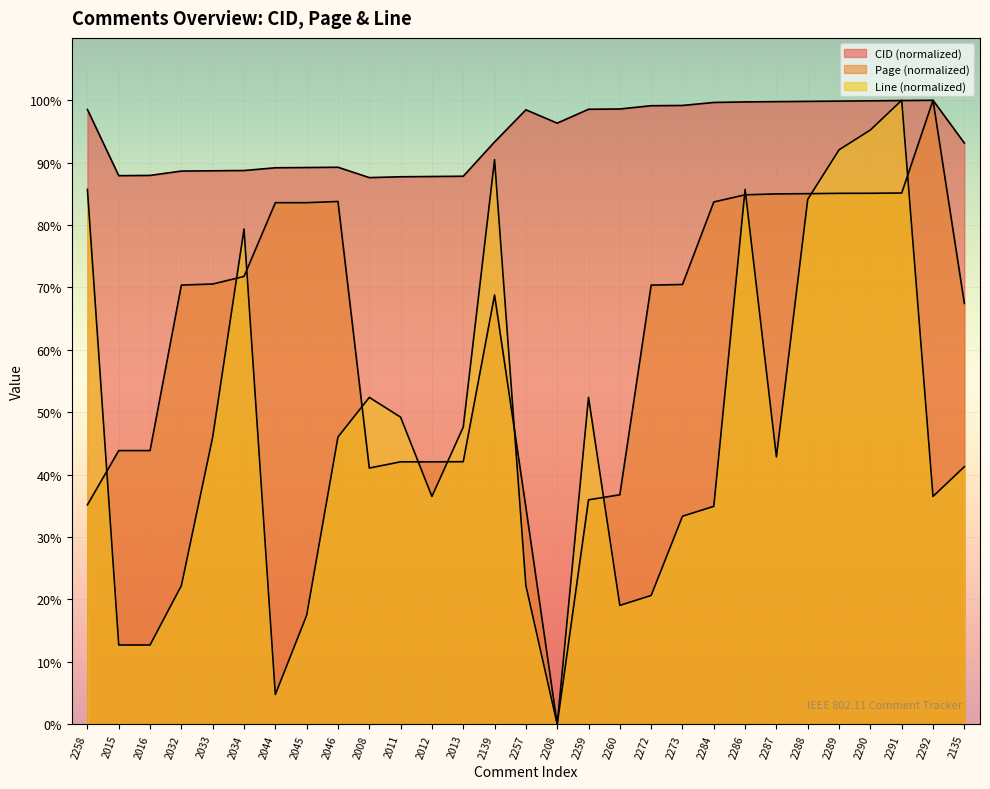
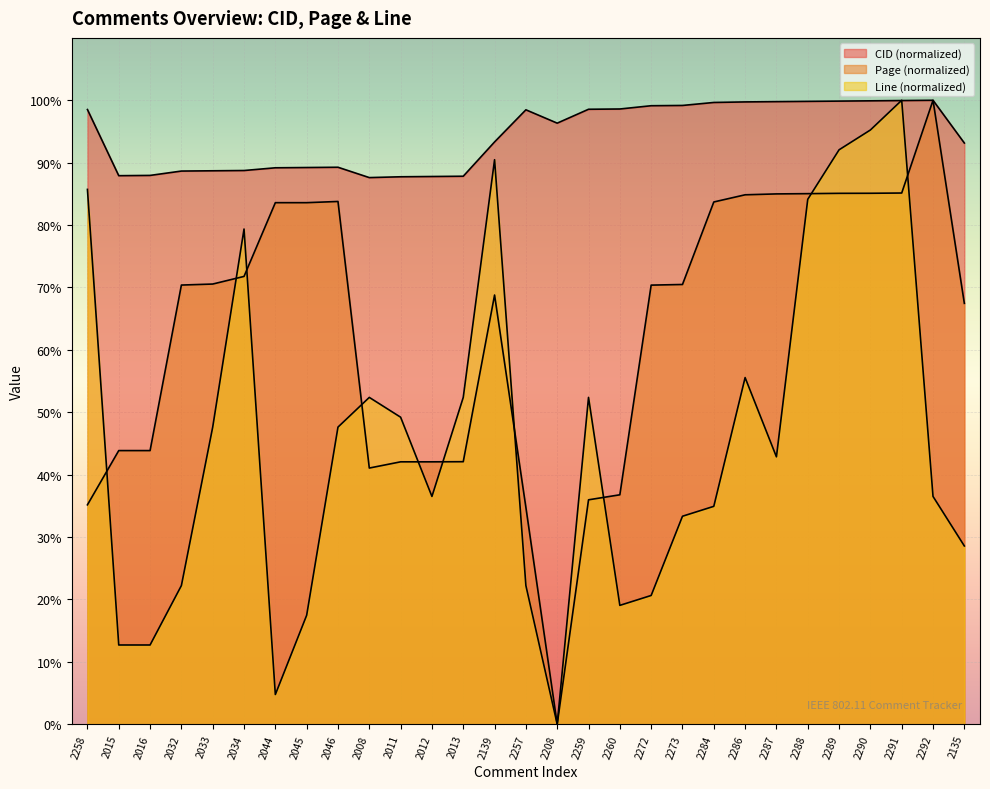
Line (normalized), 2033: 46% -> 48%
Line (normalized), 2046: 46% -> 48%
Line (normalized), 2013: 48% -> 52%
Line (normalized), 2286: 86% -> 56%
Line (normalized), 2135: 41% -> 29%
